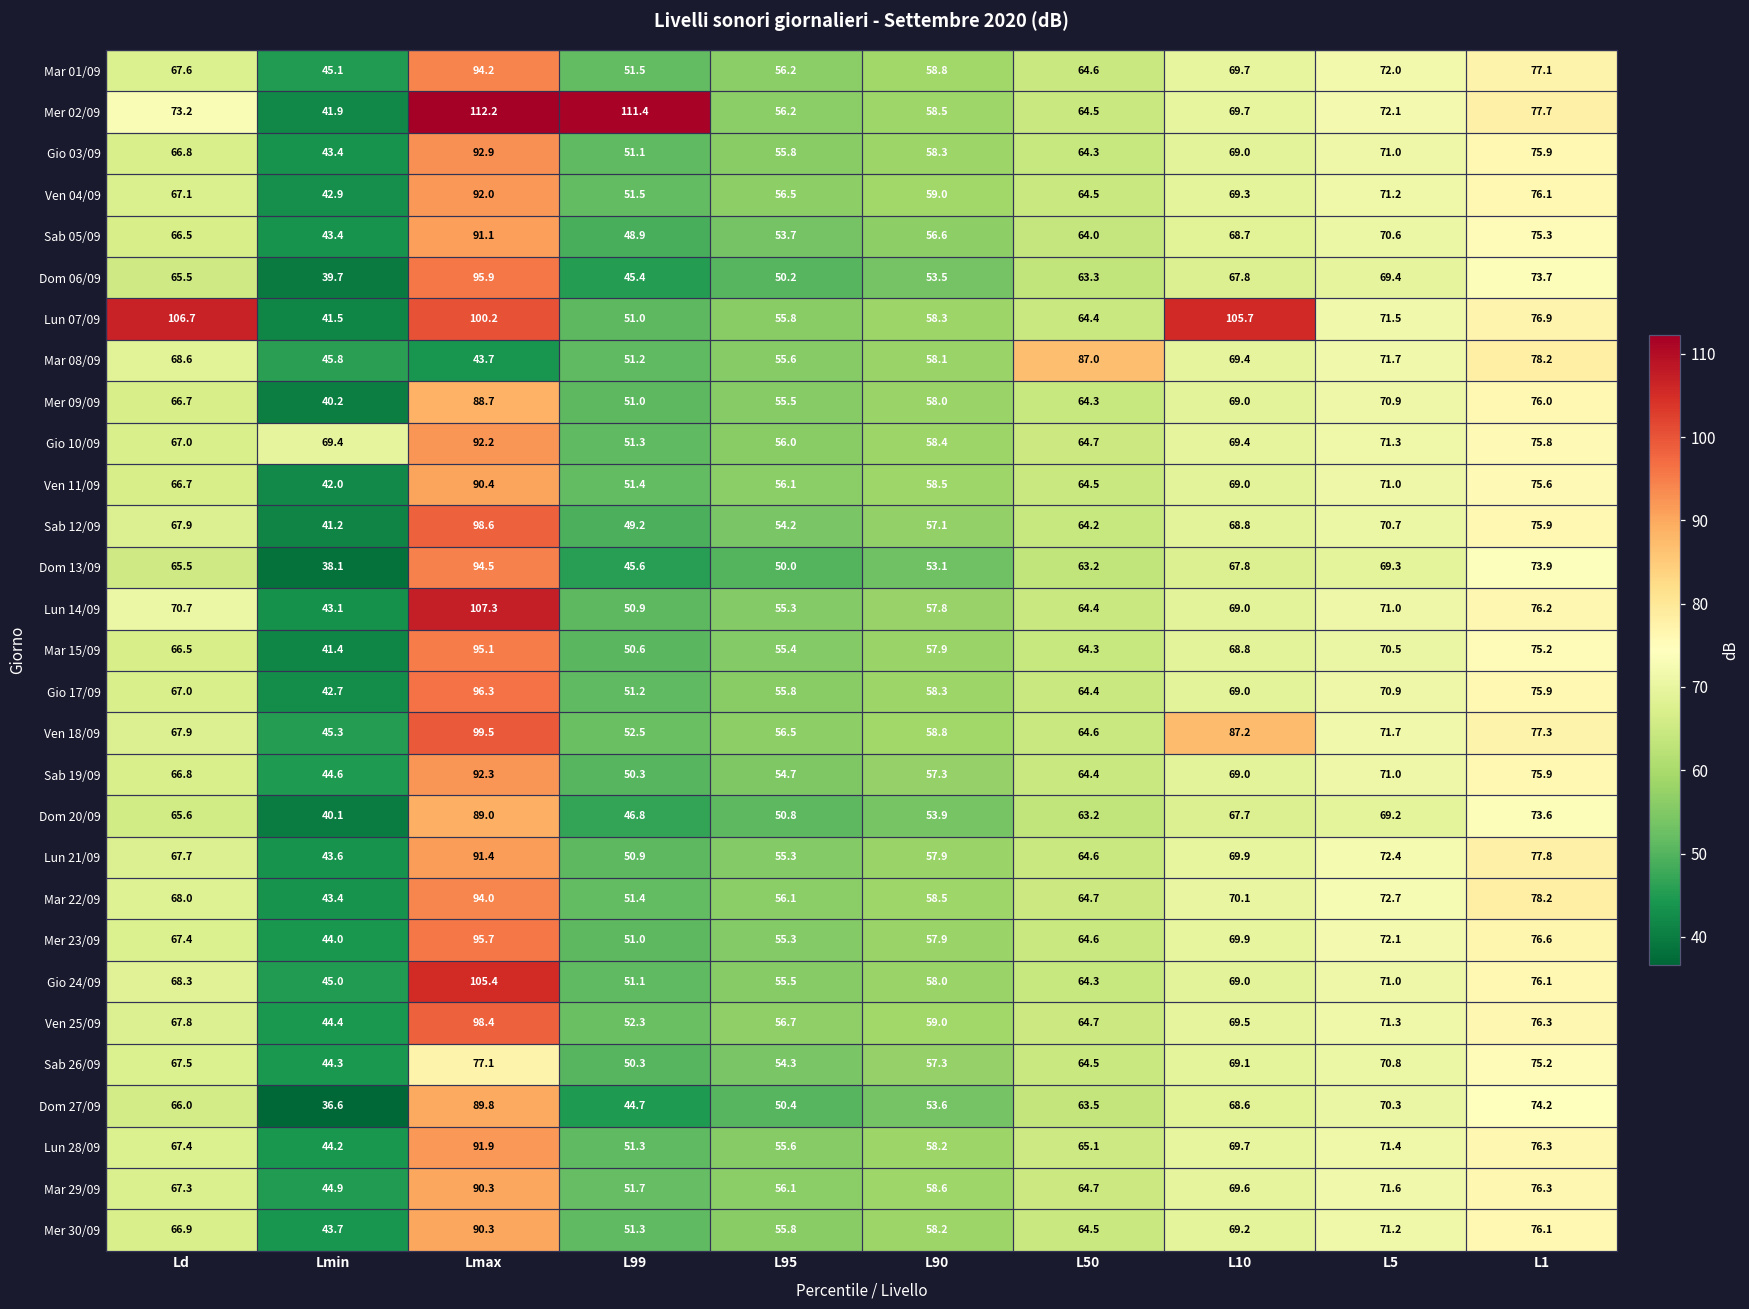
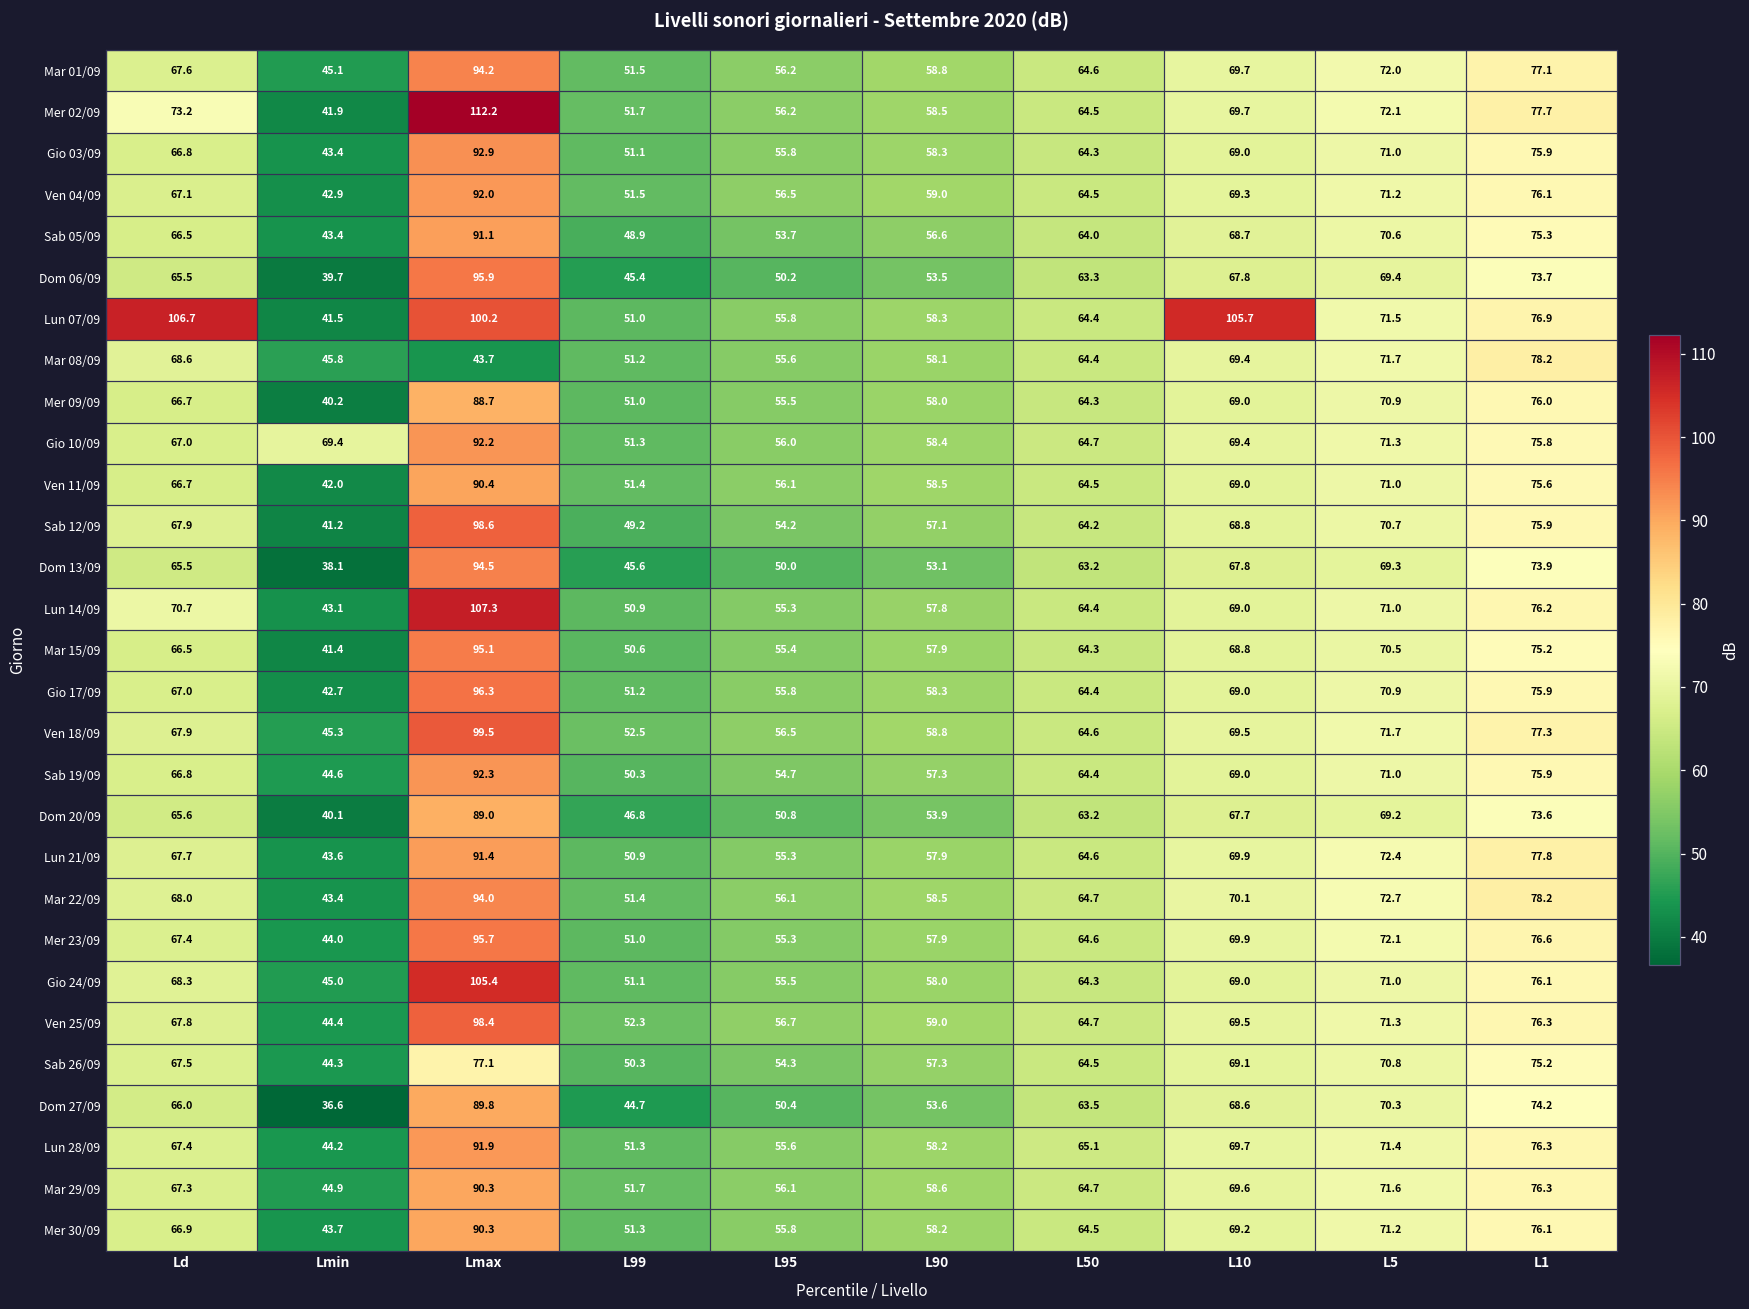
Mer 02/09, L99: 111.4 -> 51.7
Mar 08/09, L50: 87.0 -> 64.4
Ven 18/09, L10: 87.2 -> 69.5
